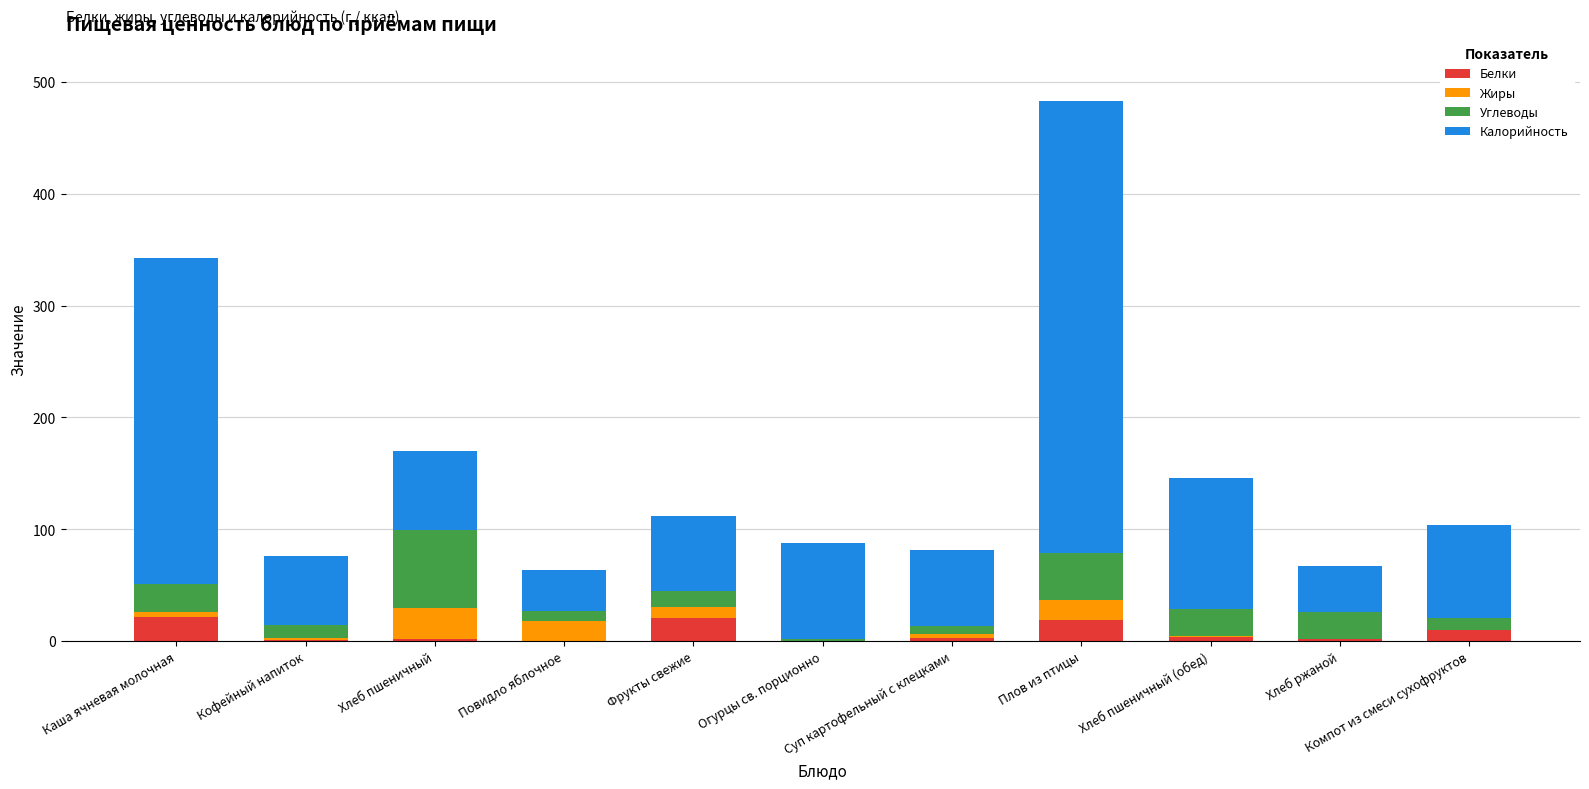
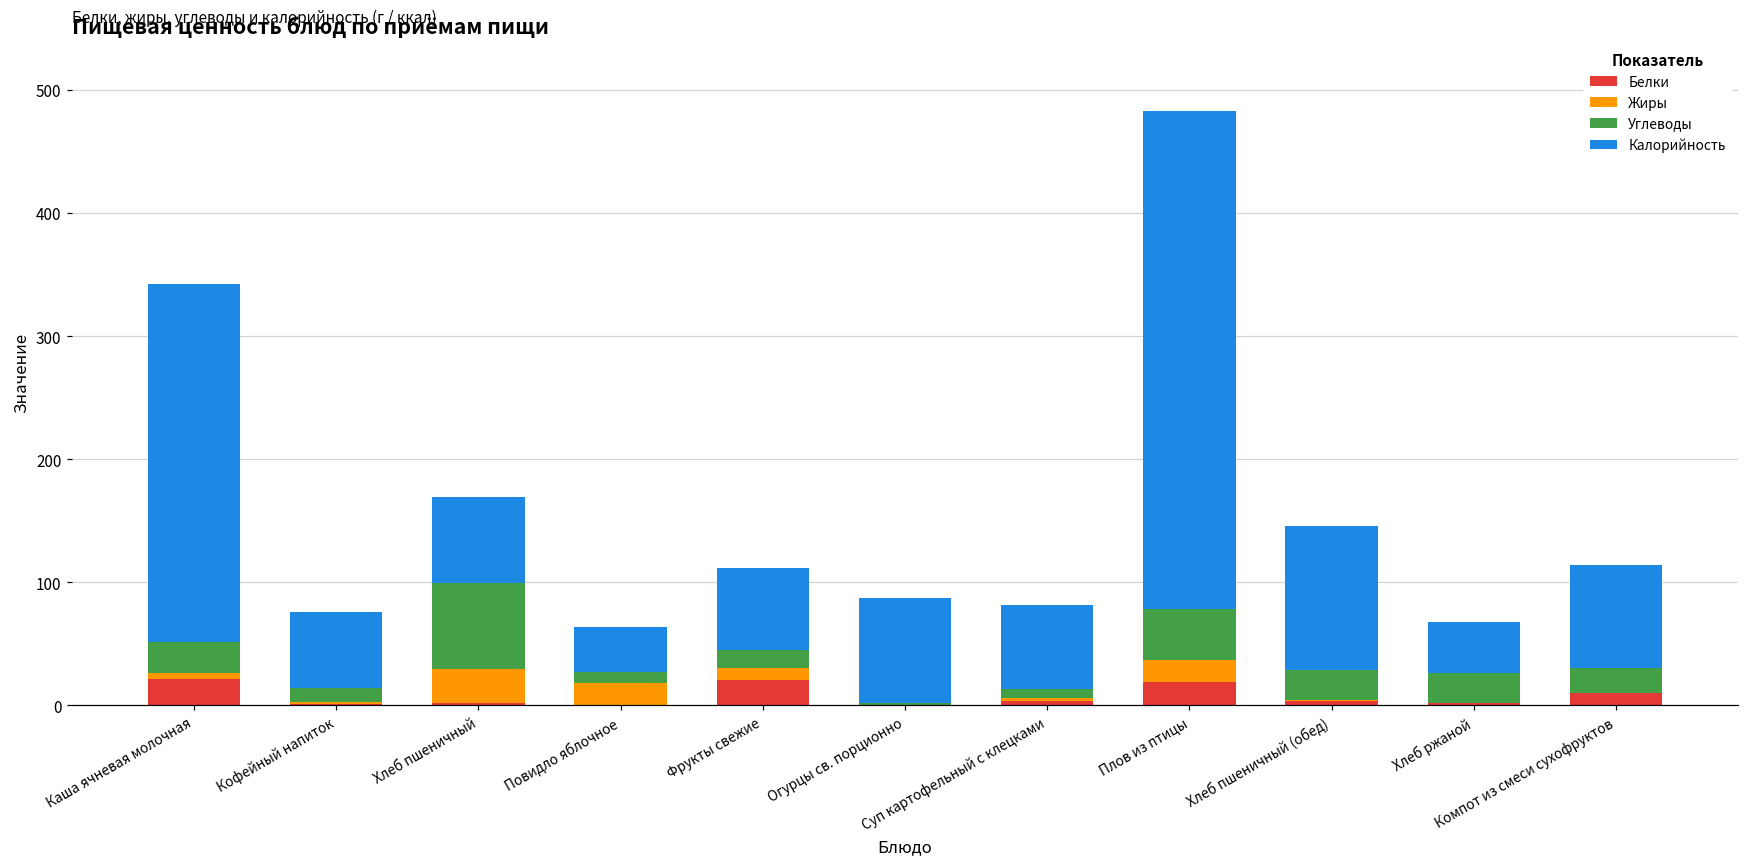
Углеводы, Компот из смеси сухофруктов: 10 -> 20
